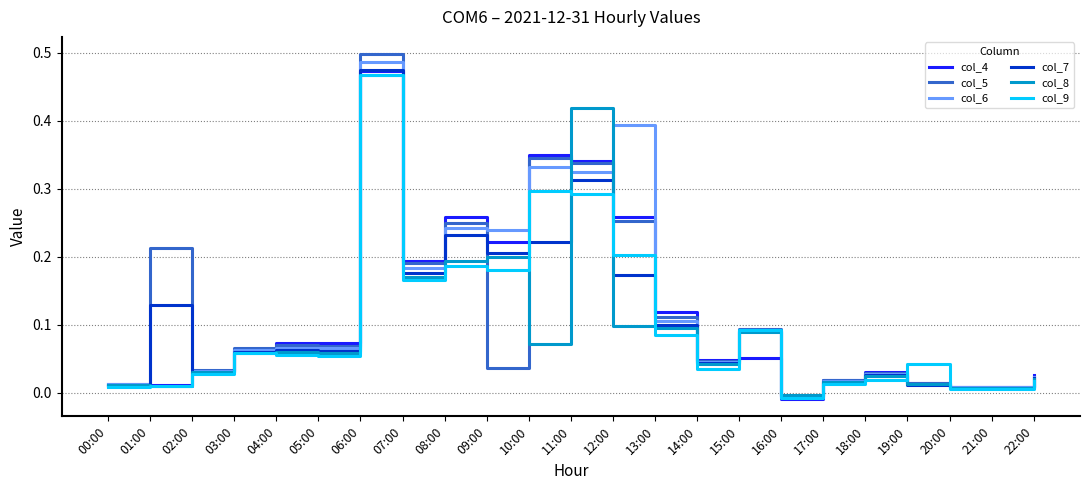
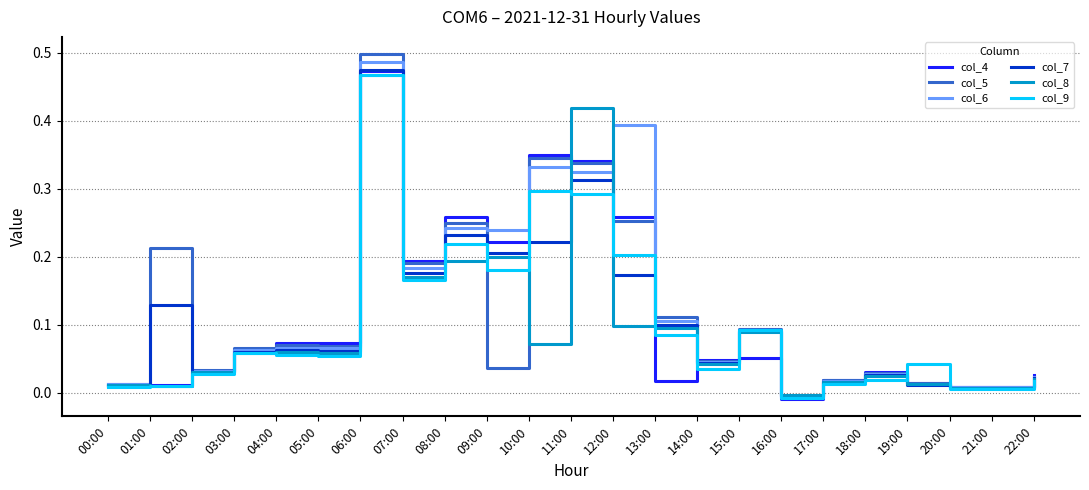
col_9, 08:00: 0.19 -> 0.22
col_4, 13:00: 0.12 -> 0.02
